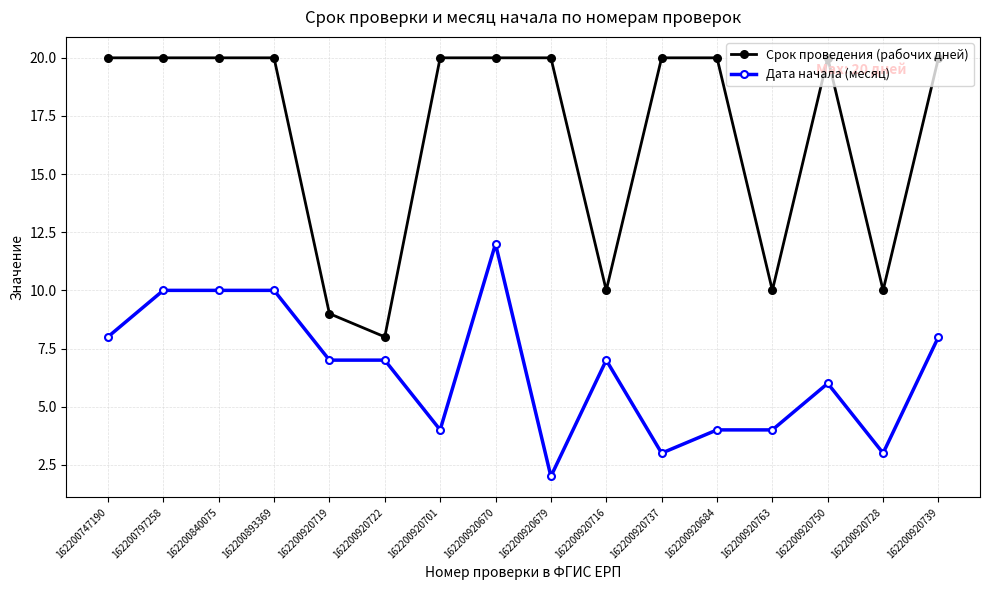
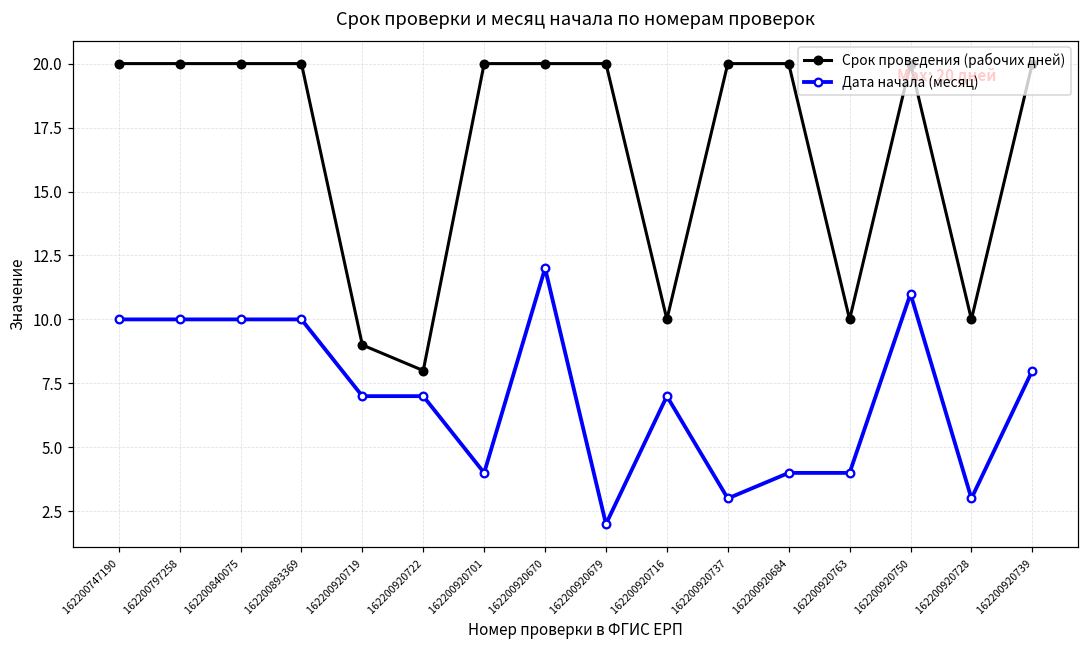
Дата начала (месяц), 162200747190: 8 -> 10
Дата начала (месяц), 162200920750: 6 -> 11
